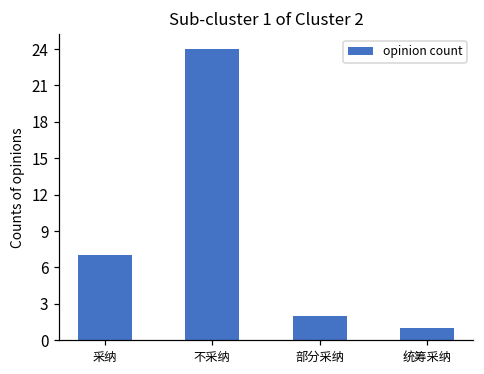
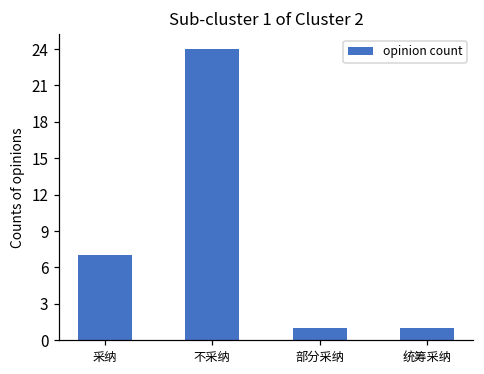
部分采纳: 2 -> 1
